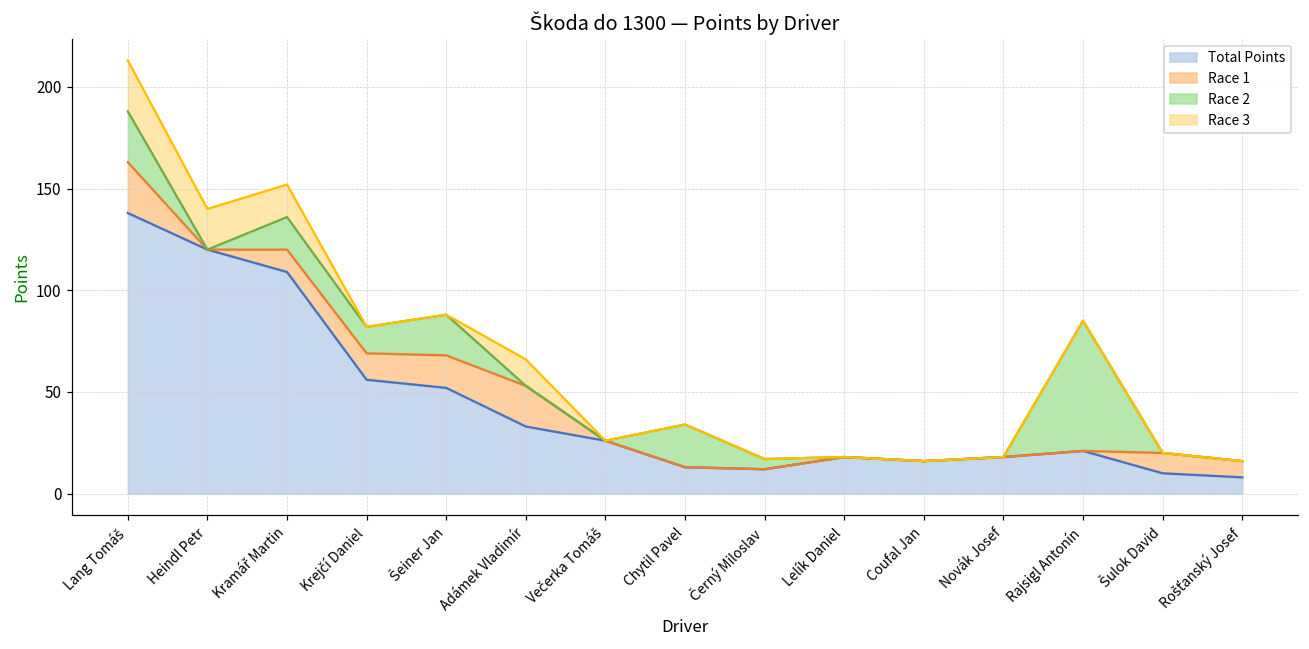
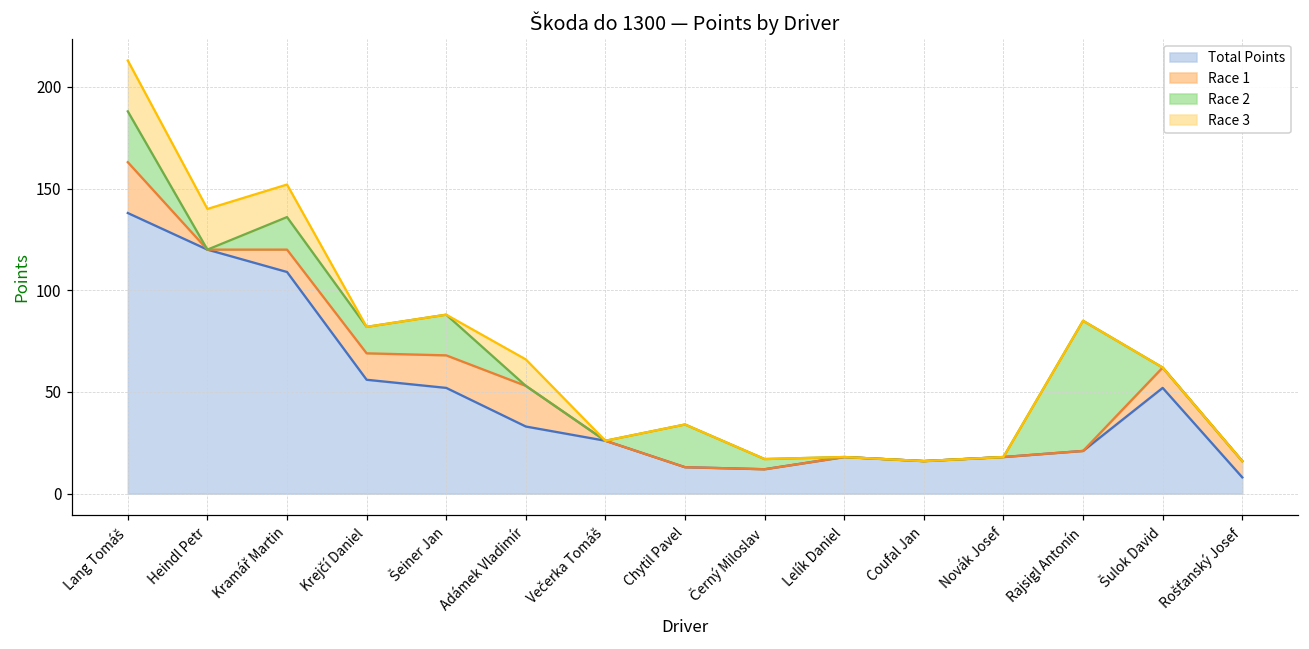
Total Points, Šulok David: 10 -> 52
